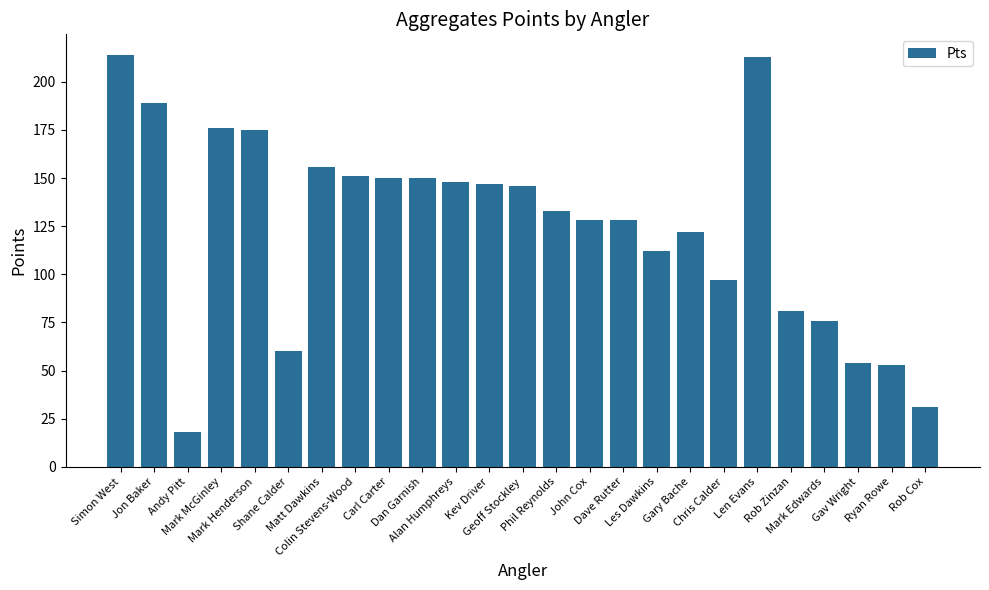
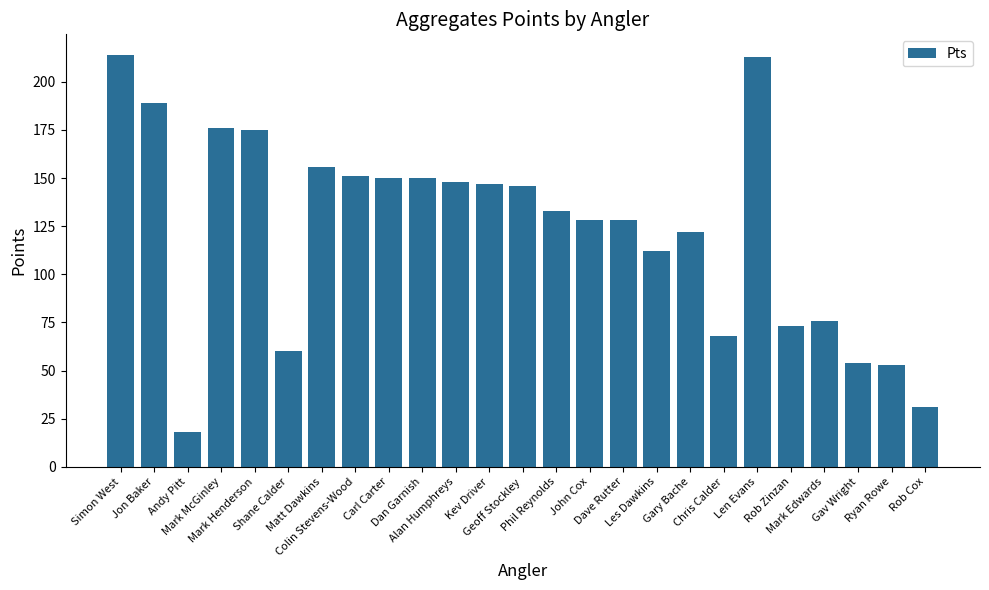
Chris Calder: 97 -> 68
Rob Zinzan: 81 -> 73
